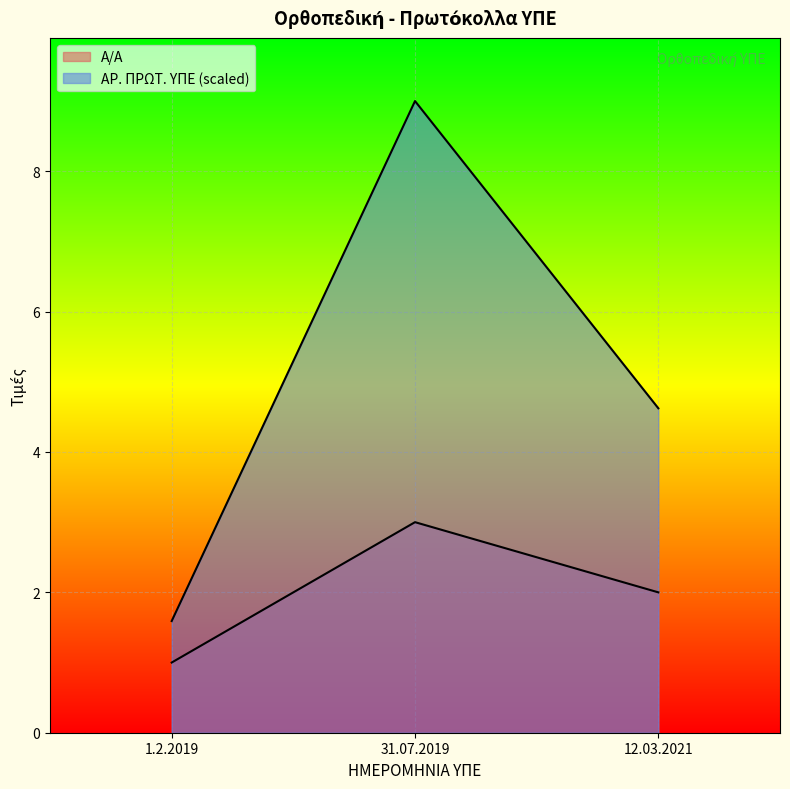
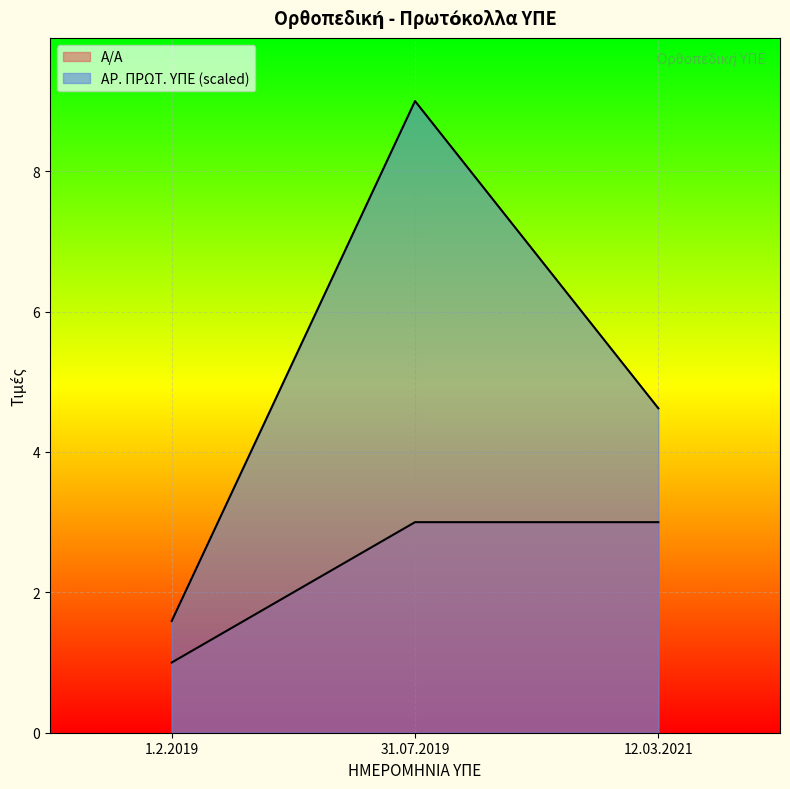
Α/Α, 12.03.2021: 2 -> 3
